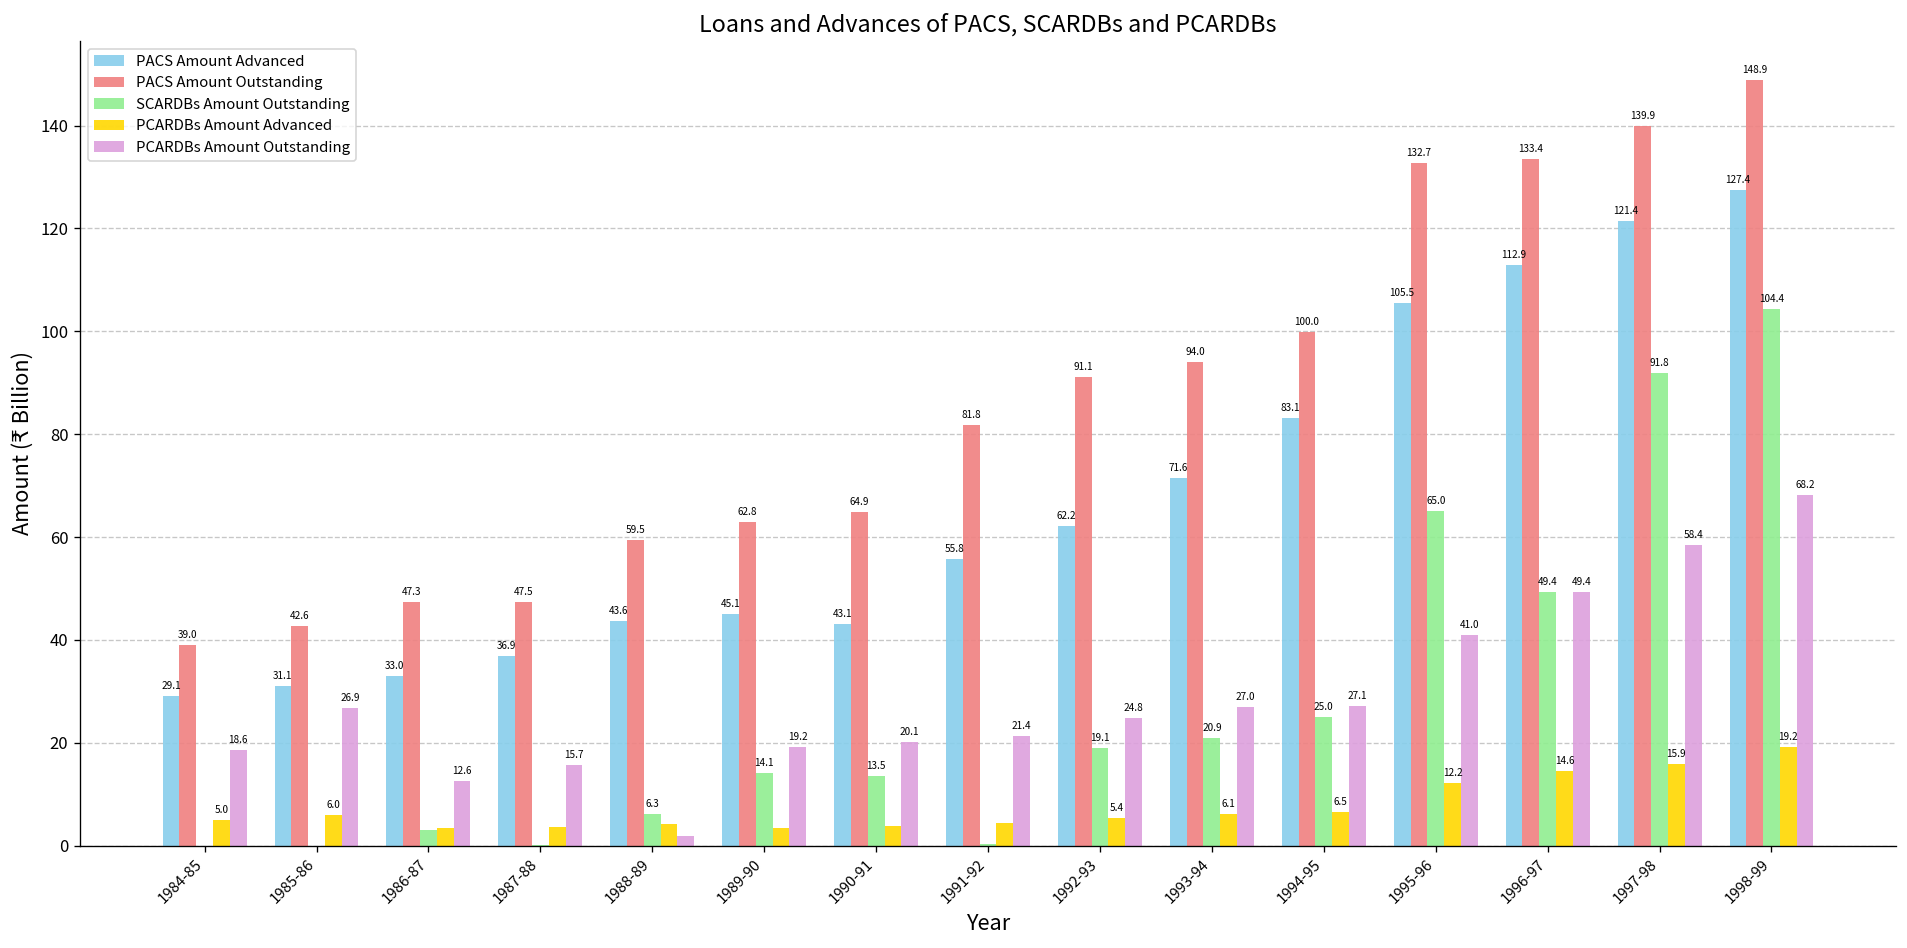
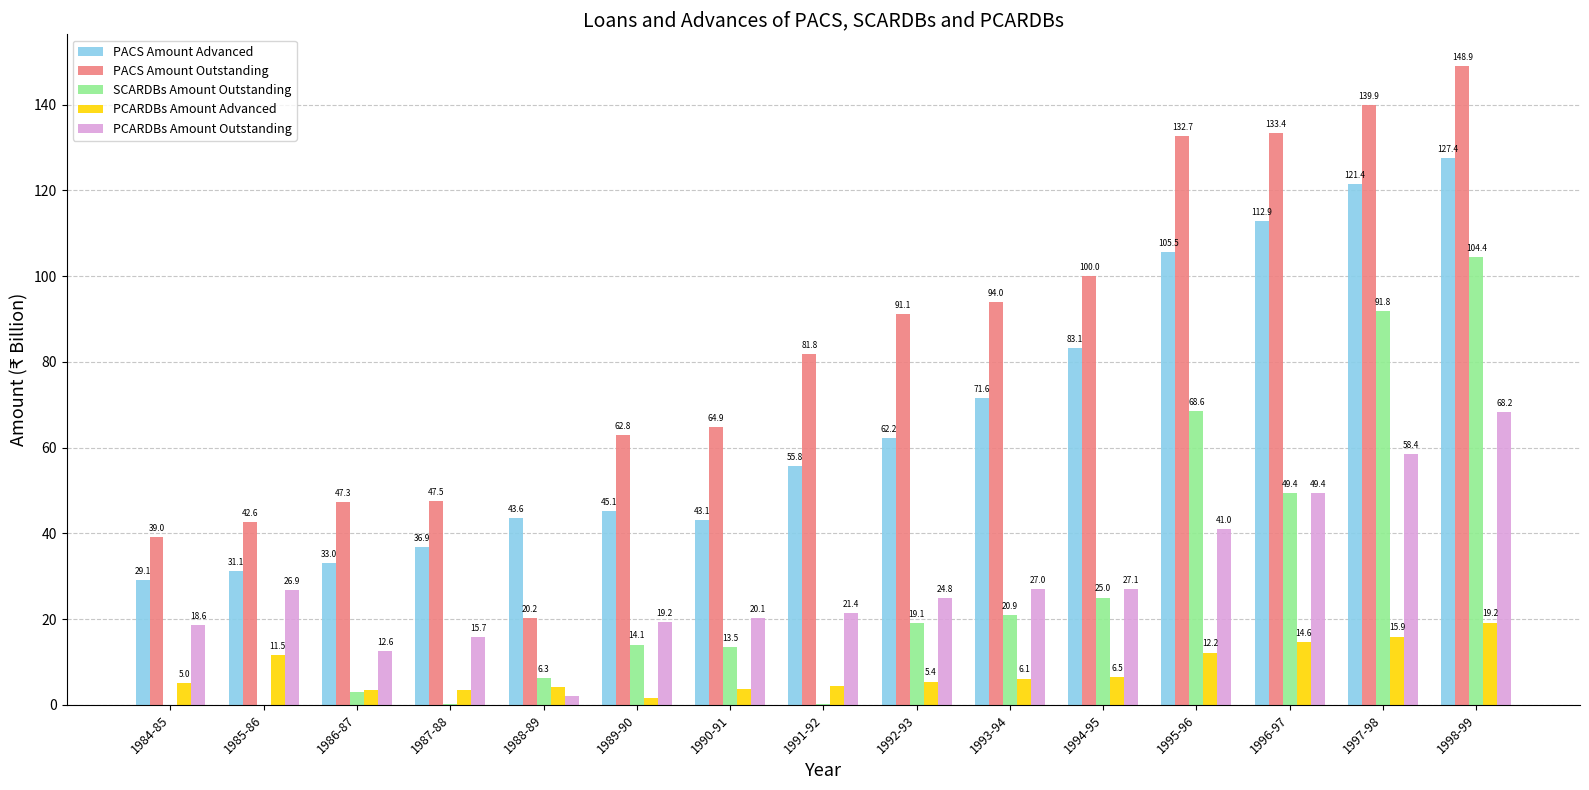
PCARDBs Amount Advanced, 1985-86: 6.0 -> 11.5
PACS Amount Outstanding, 1988-89: 59.5 -> 20.2
PCARDBs Amount Advanced, 1989-90: 4 -> 2
SCARDBs Amount Outstanding, 1995-96: 65.0 -> 68.6
